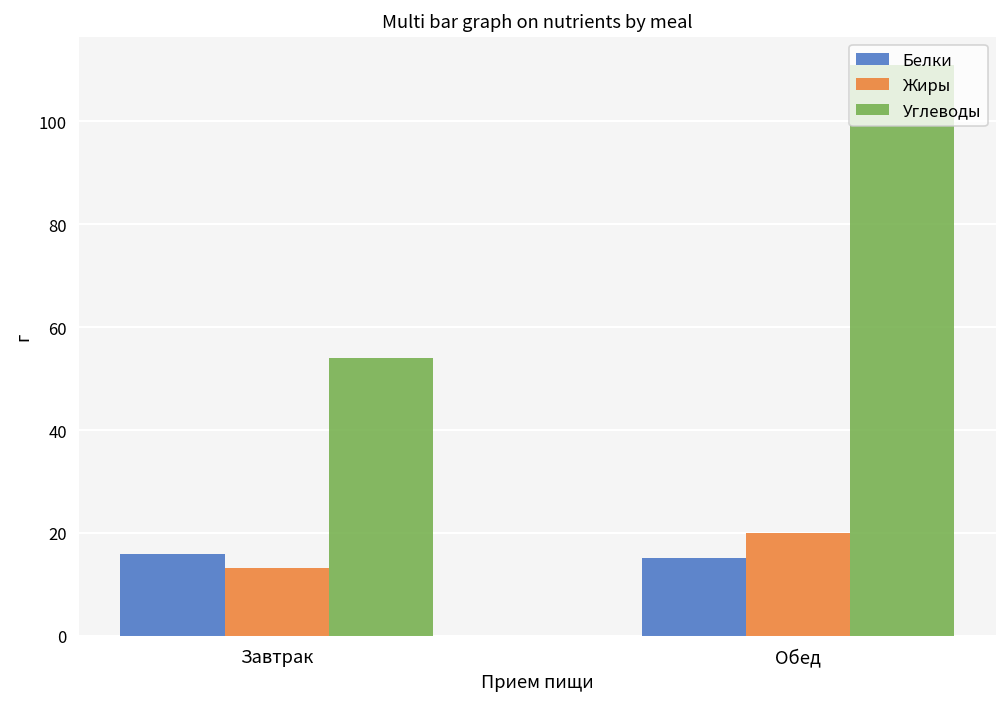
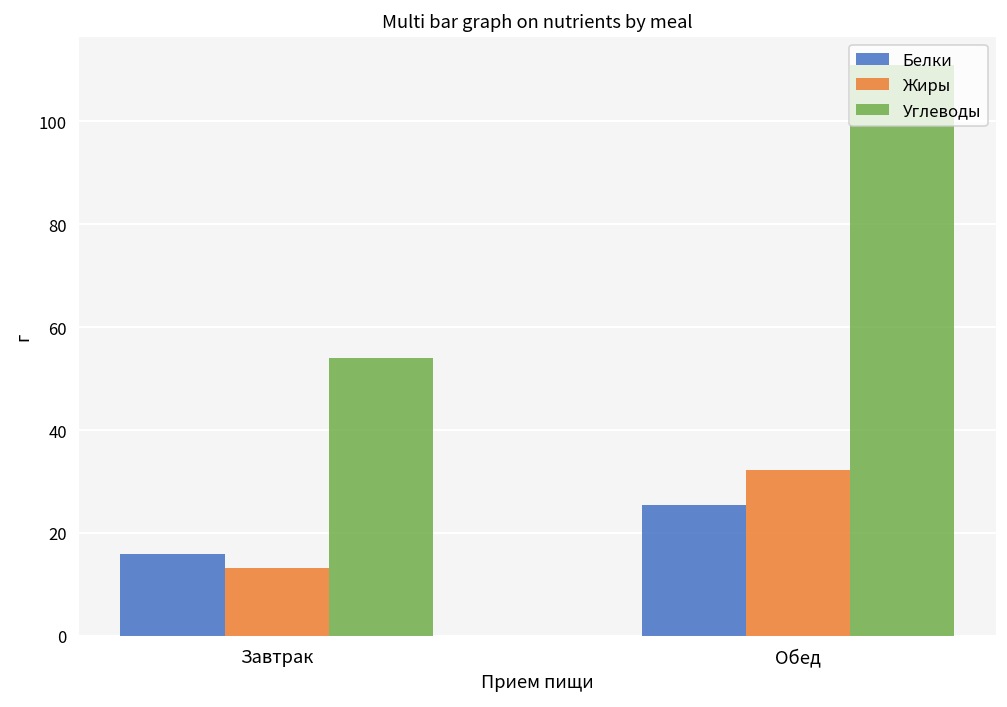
Белки, Обед: 15 -> 25
Жиры, Обед: 20 -> 32
